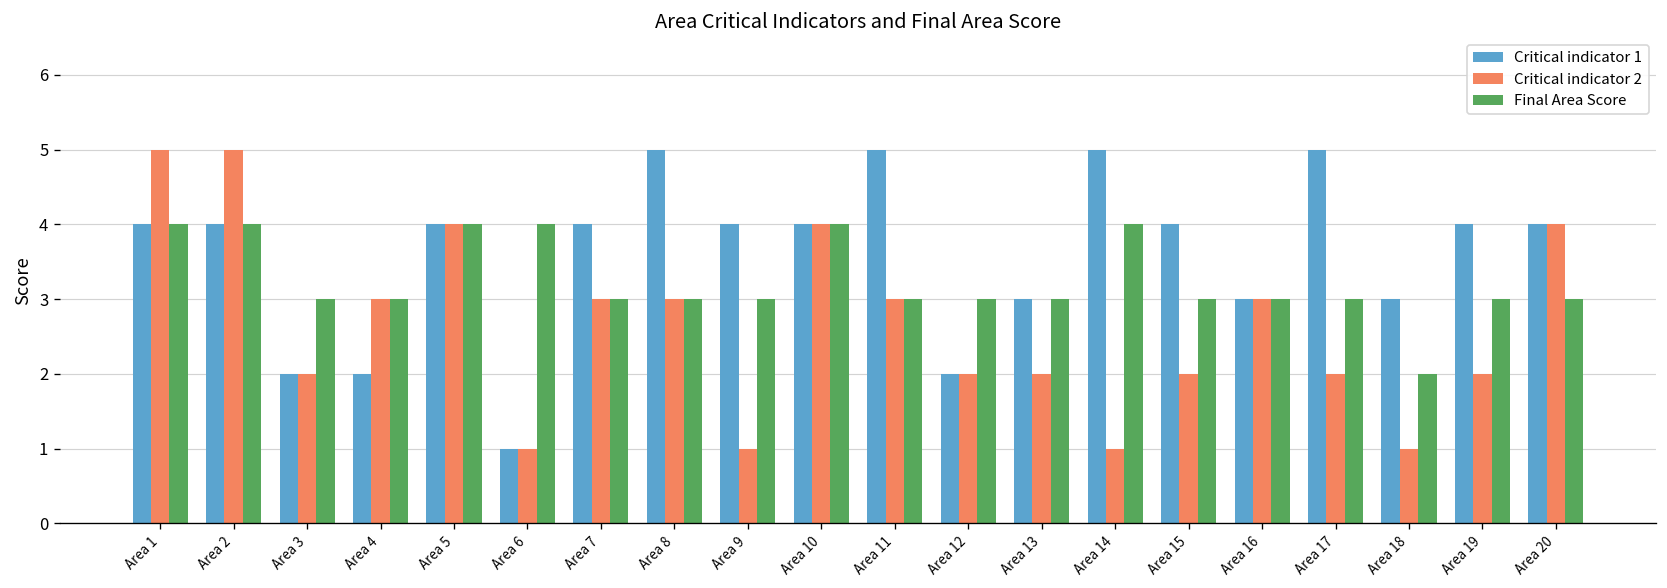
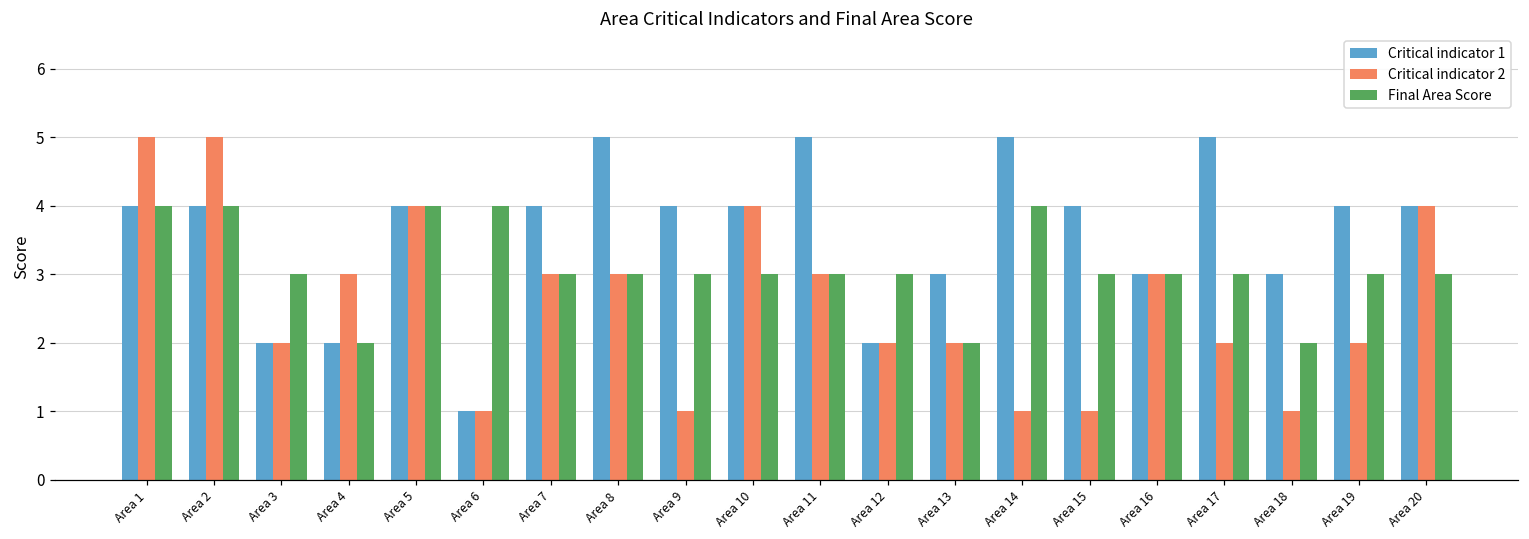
Final Area Score, Area 4: 3 -> 2
Final Area Score, Area 10: 4 -> 3
Final Area Score, Area 13: 3 -> 2
Critical indicator 2, Area 15: 2 -> 1
